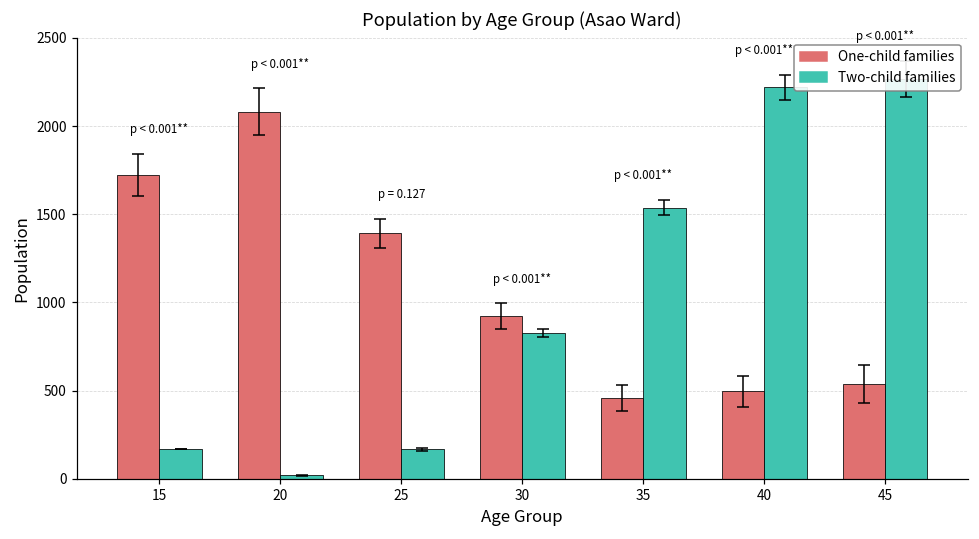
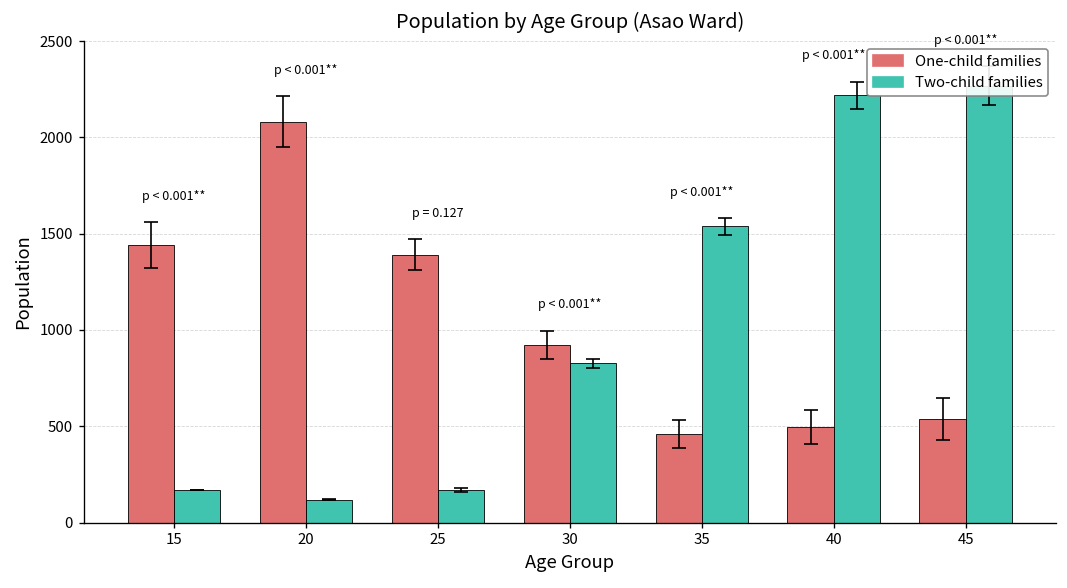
One-child families, 15: 1720 -> 1440
Two-child families, 20: 20 -> 120
